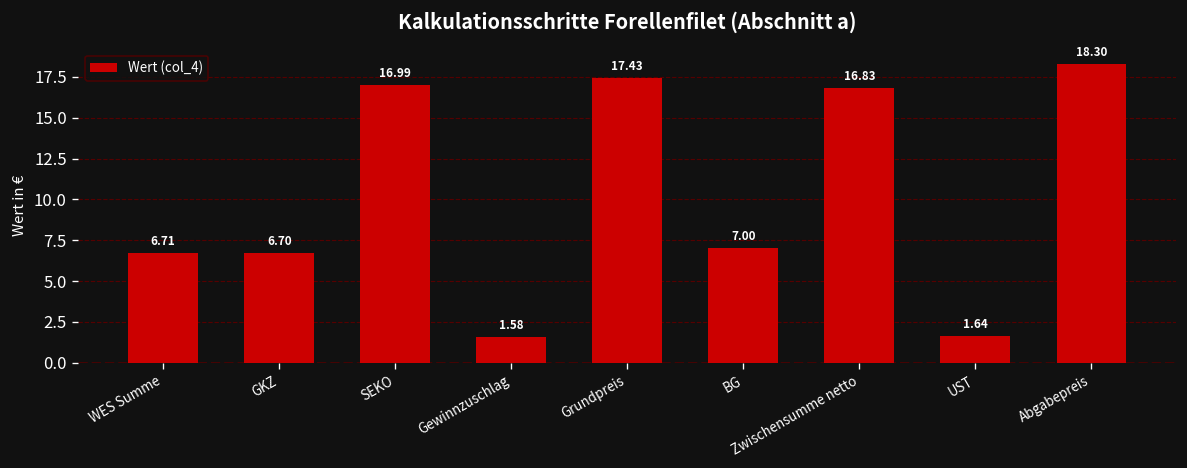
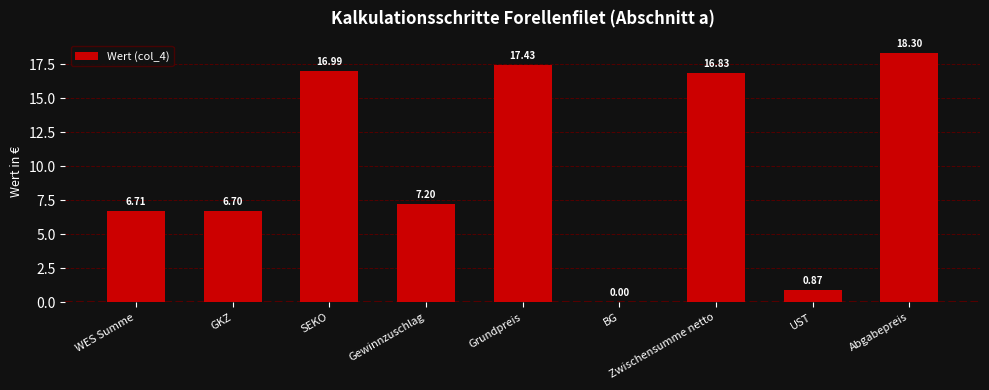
Gewinnzuschlag: 1.58 -> 7.20
BG: 7.00 -> 0.00
UST: 1.64 -> 0.87
